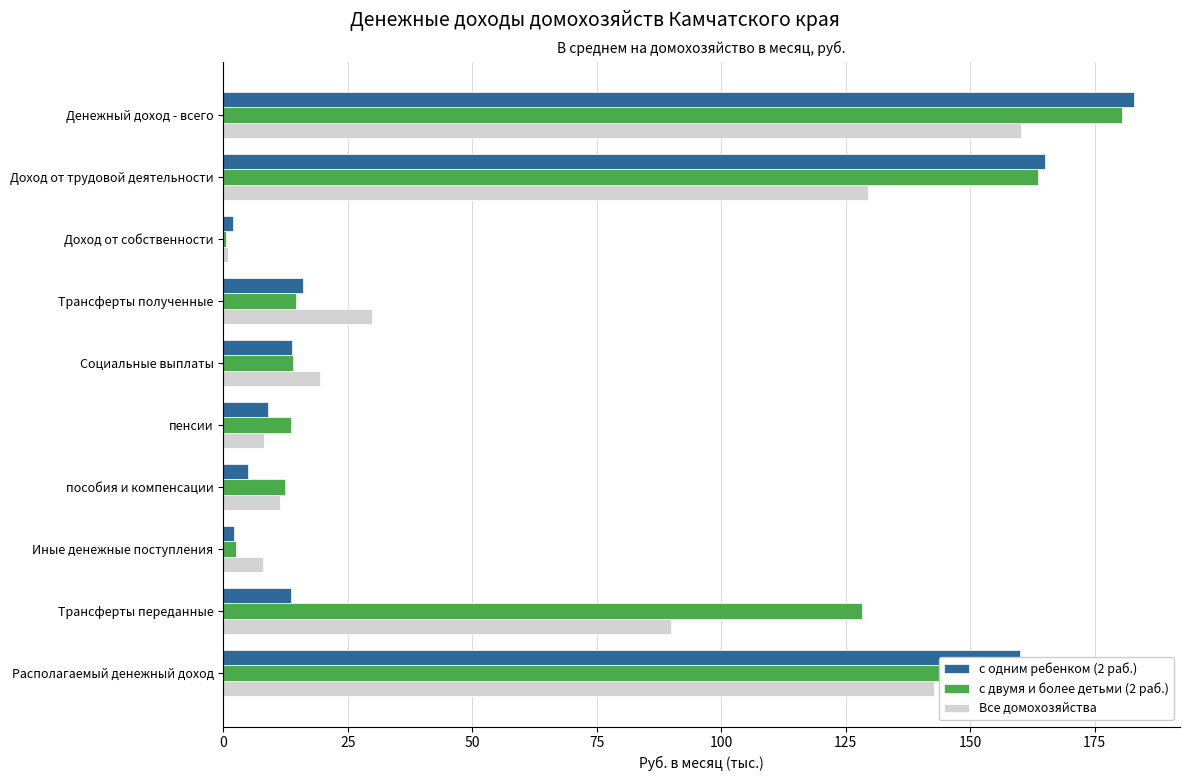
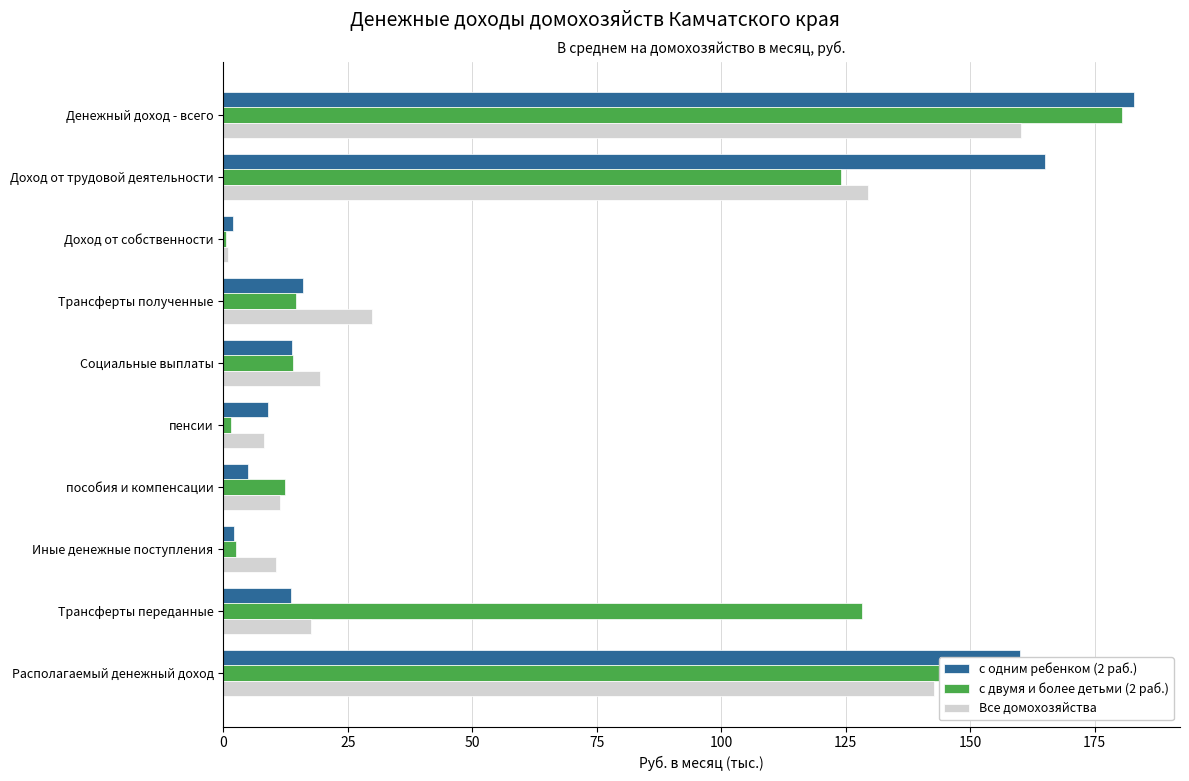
с двумя и более детьми (2 раб.), Доход от трудовой деятельности: 164 -> 124
с двумя и более детьми (2 раб.), пенсии: 14 -> 2
Все домохозяйства, Иные денежные поступления: 8 -> 10
Все домохозяйства, Трансферты переданные: 90 -> 18
